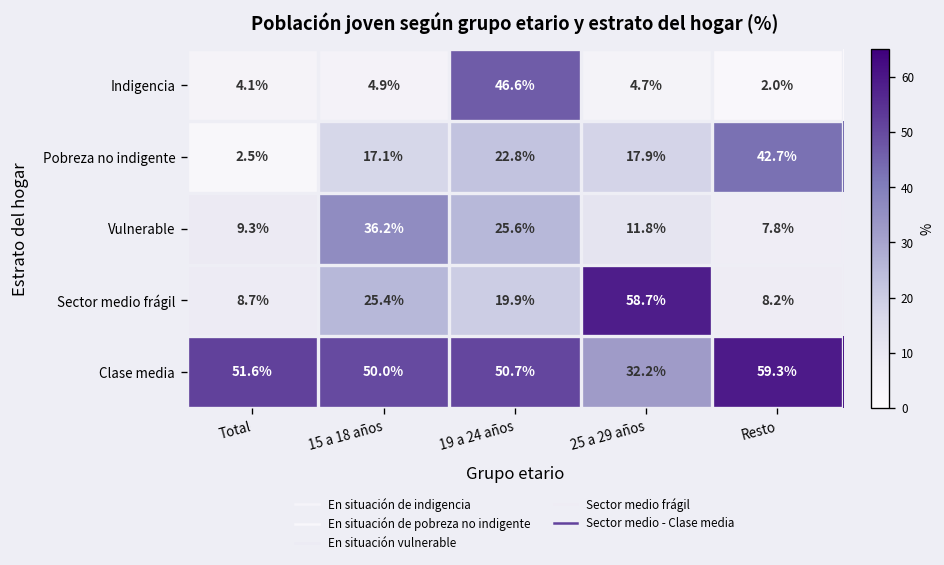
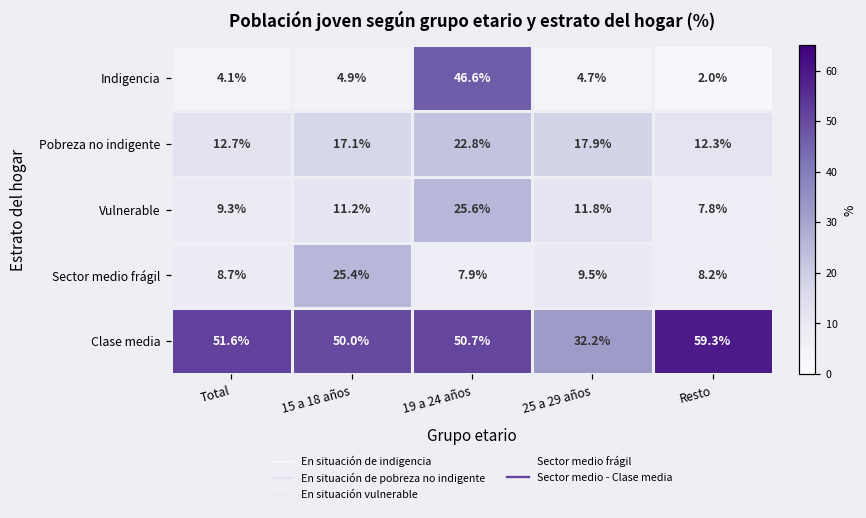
Pobreza no indigente, Total: 2.5% -> 12.7%
Pobreza no indigente, Resto: 42.7% -> 12.3%
Vulnerable, 15 a 18 años: 36.2% -> 11.2%
Sector medio frágil, 19 a 24 años: 19.9% -> 7.9%
Sector medio frágil, 25 a 29 años: 58.7% -> 9.5%
